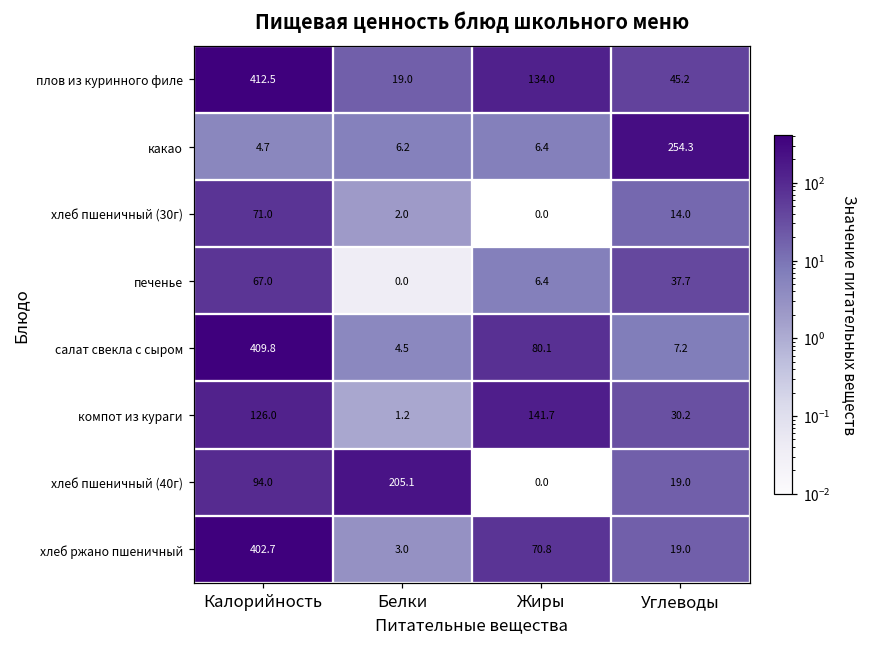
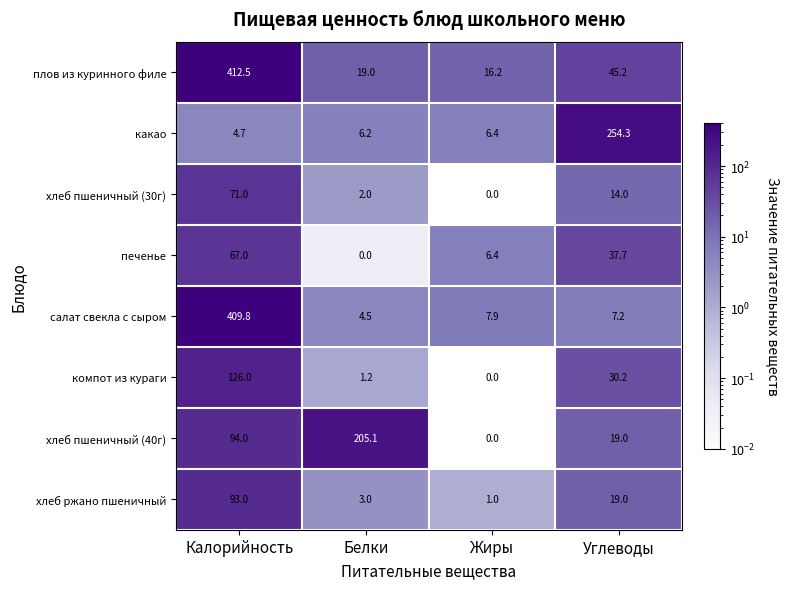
плов из куринного филе, Жиры: 134.0 -> 16.2
салат свекла с сыром, Жиры: 80.1 -> 7.9
компот из кураги, Жиры: 141.7 -> 0.0
хлеб ржано пшеничный, Калорийность: 402.7 -> 93.0
хлеб ржано пшеничный, Жиры: 70.8 -> 1.0
